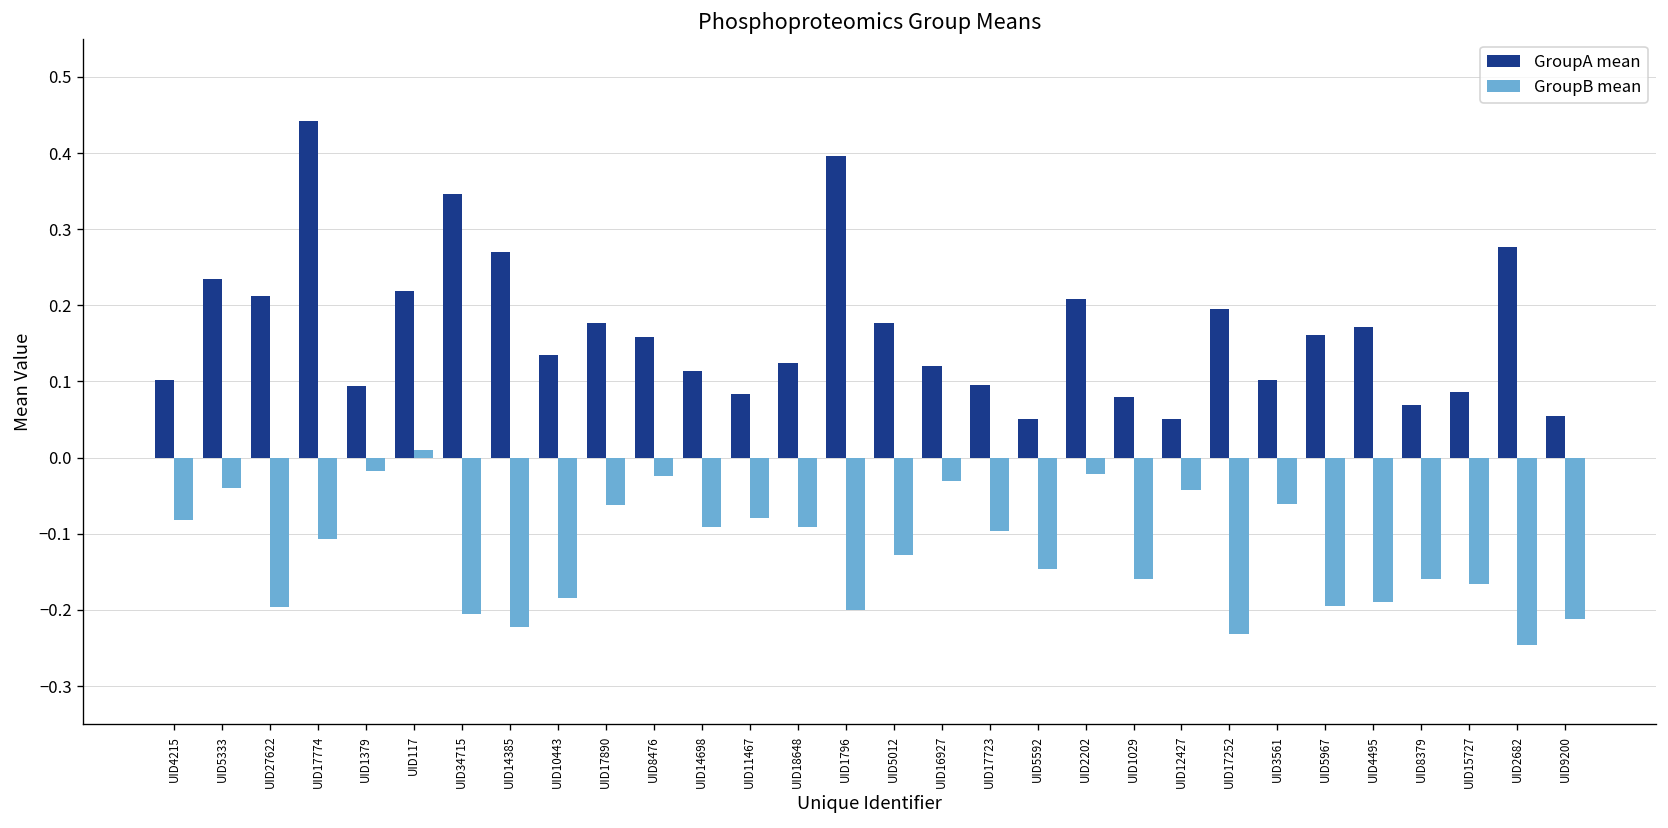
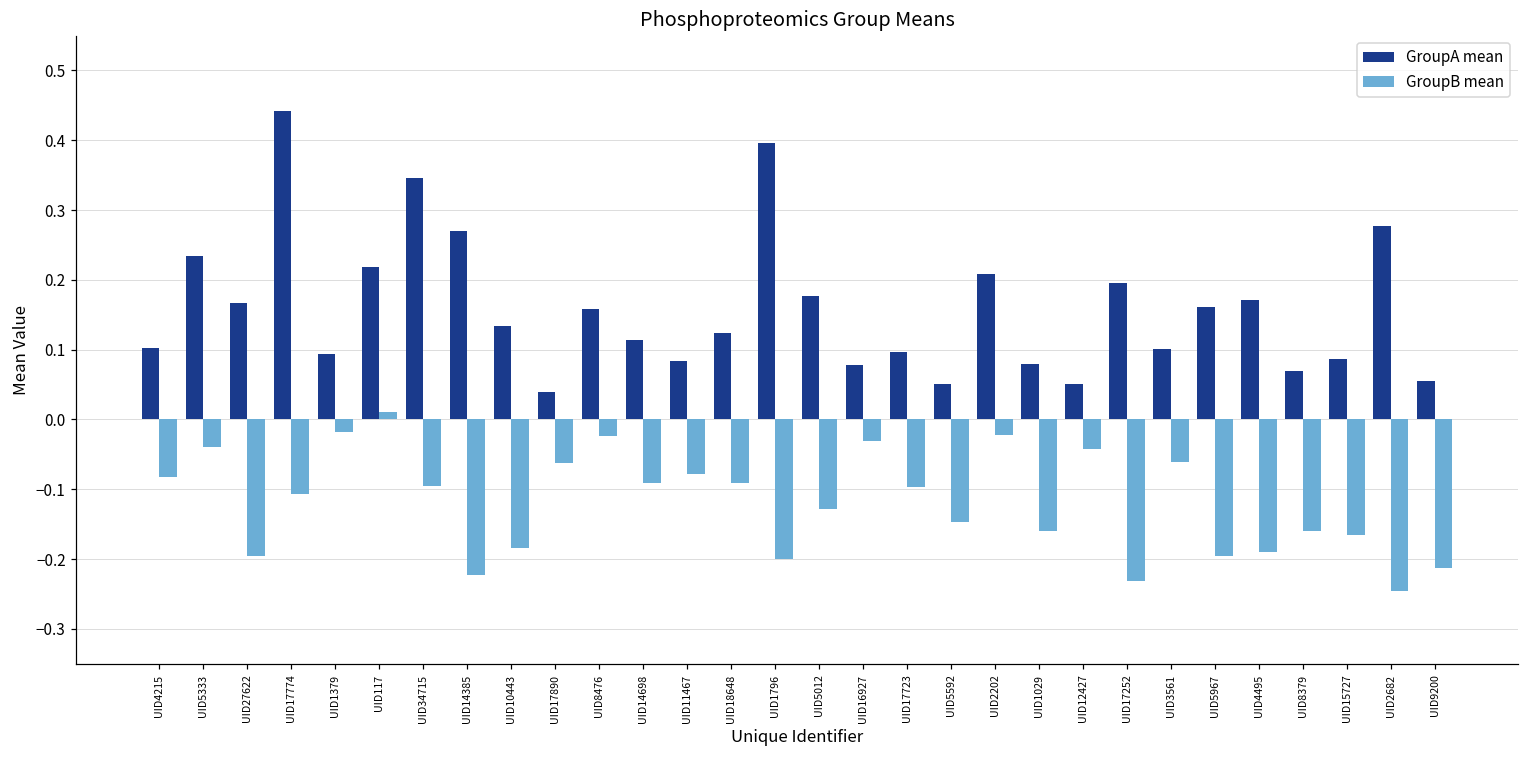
GroupA mean, UID27622: 0.21 -> 0.17
GroupB mean, UID34715: -0.21 -> -0.10
GroupA mean, UID17890: 0.18 -> 0.04
GroupA mean, UID16927: 0.12 -> 0.08
